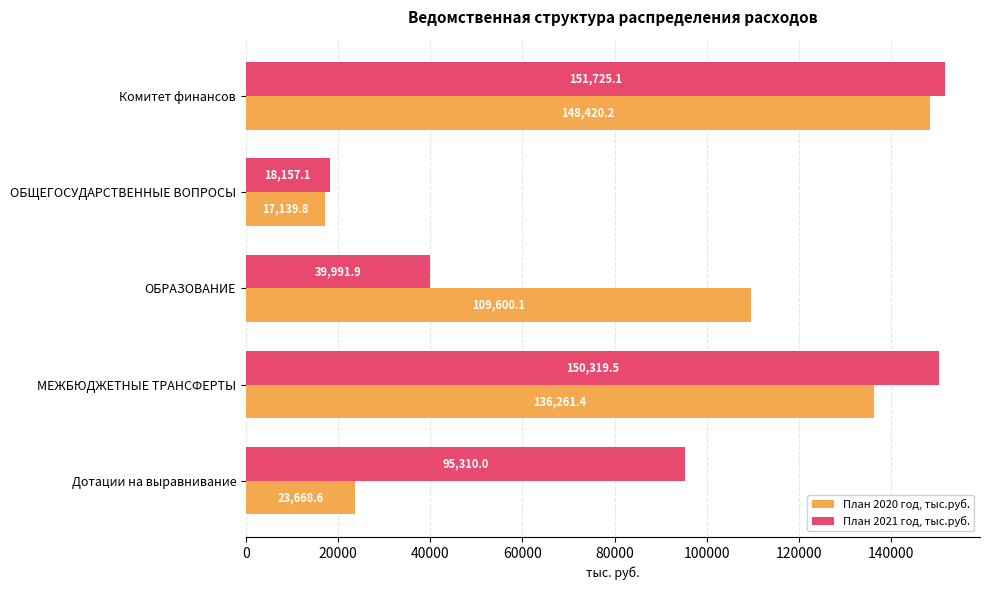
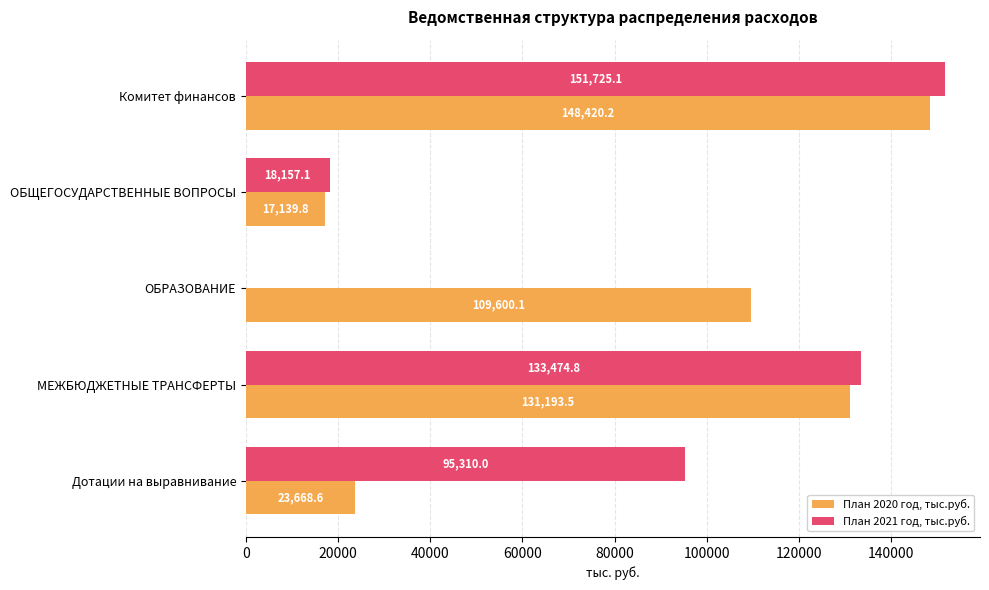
План 2021 год, тыс.руб., ОБРАЗОВАНИЕ: 40000 -> 0
План 2021 год, тыс.руб., МЕЖБЮДЖЕТНЫЕ ТРАНСФЕРТЫ: 150,319.5 -> 133,474.8
План 2020 год, тыс.руб., МЕЖБЮДЖЕТНЫЕ ТРАНСФЕРТЫ: 136,261.4 -> 131,193.5
